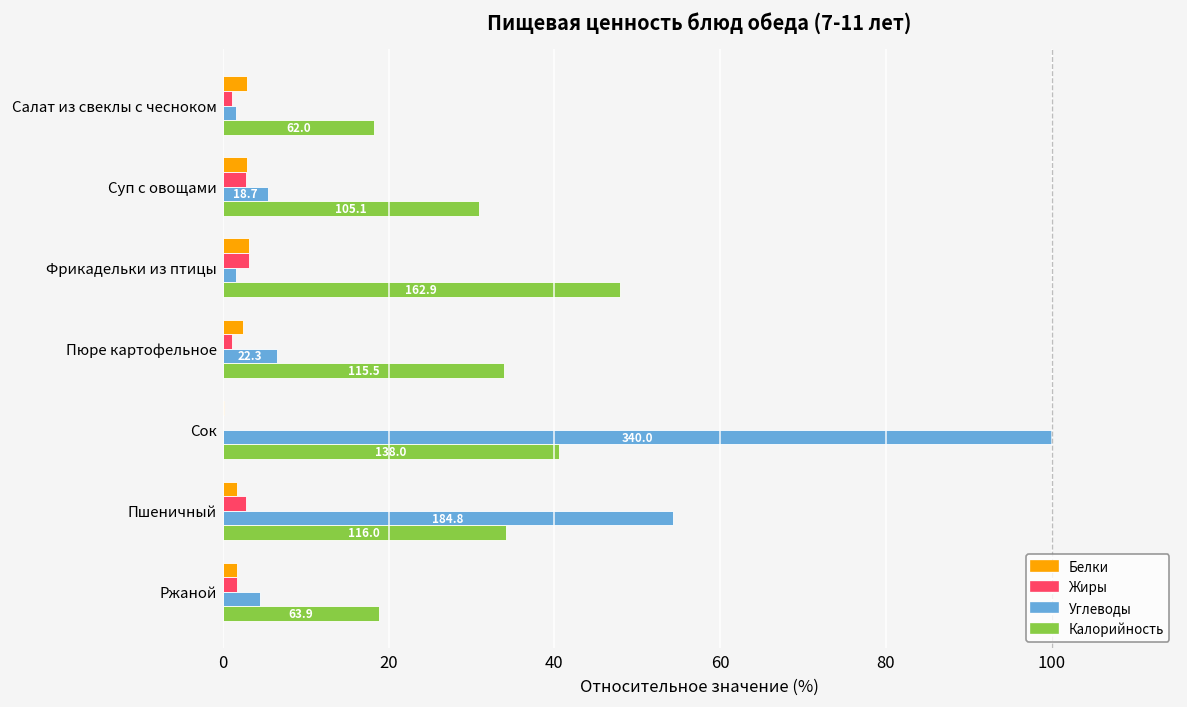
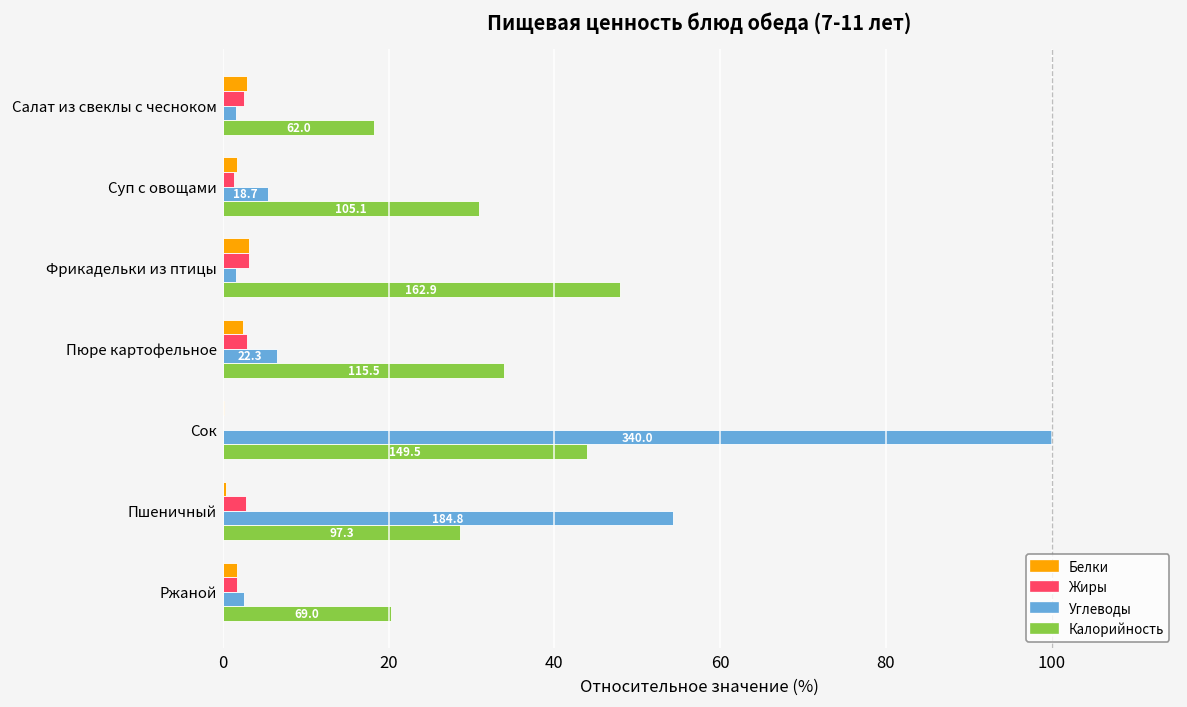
Жиры, Салат из свеклы с чесноком: 1 -> 3
Белки, Суп с овощами: 3 -> 2
Жиры, Суп с овощами: 3 -> 1
Жиры, Пюре картофельное: 1 -> 3
Калорийность, Сок: 138.0 -> 149.5
Белки, Пшеничный: 2 -> 0
Калорийность, Пшеничный: 116.0 -> 97.3
Углеводы, Ржаной: 4 -> 3
Калорийность, Ржаной: 63.9 -> 69.0
